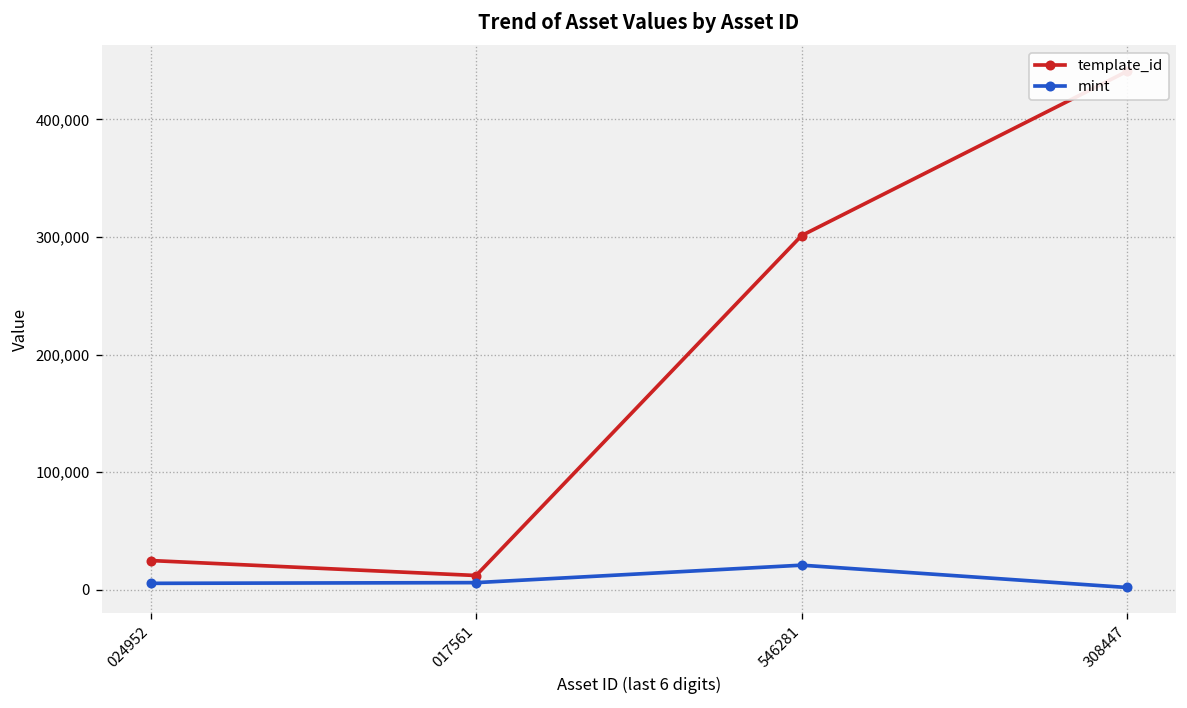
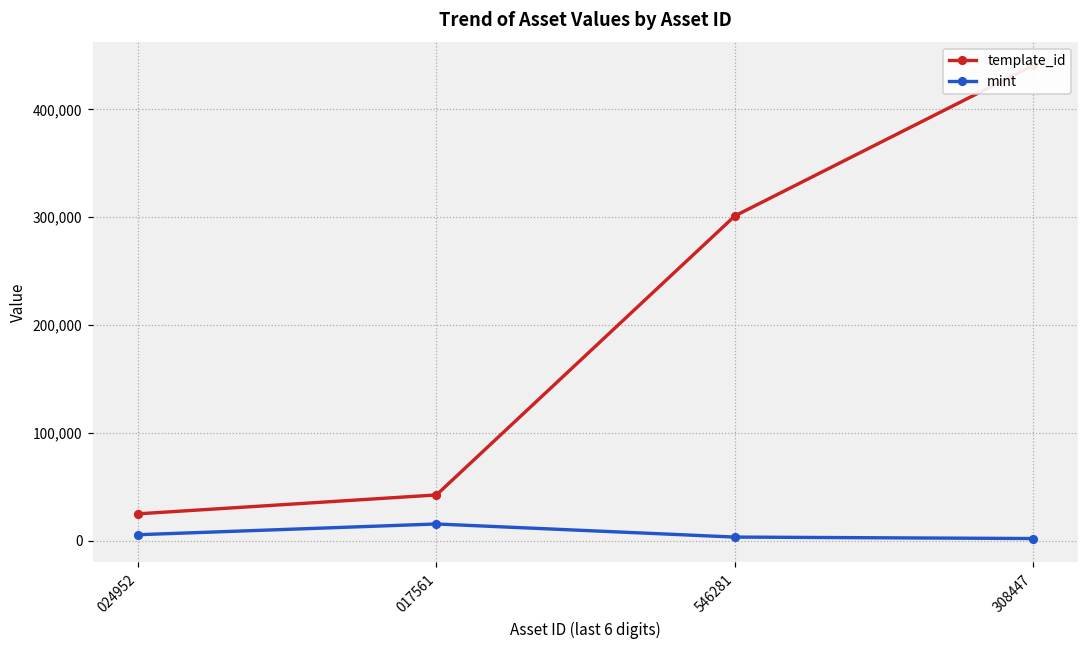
template_id, 017561: 10,000 -> 40,000
mint, 017561: 10,000 -> 20,000
mint, 546281: 20,000 -> 0
